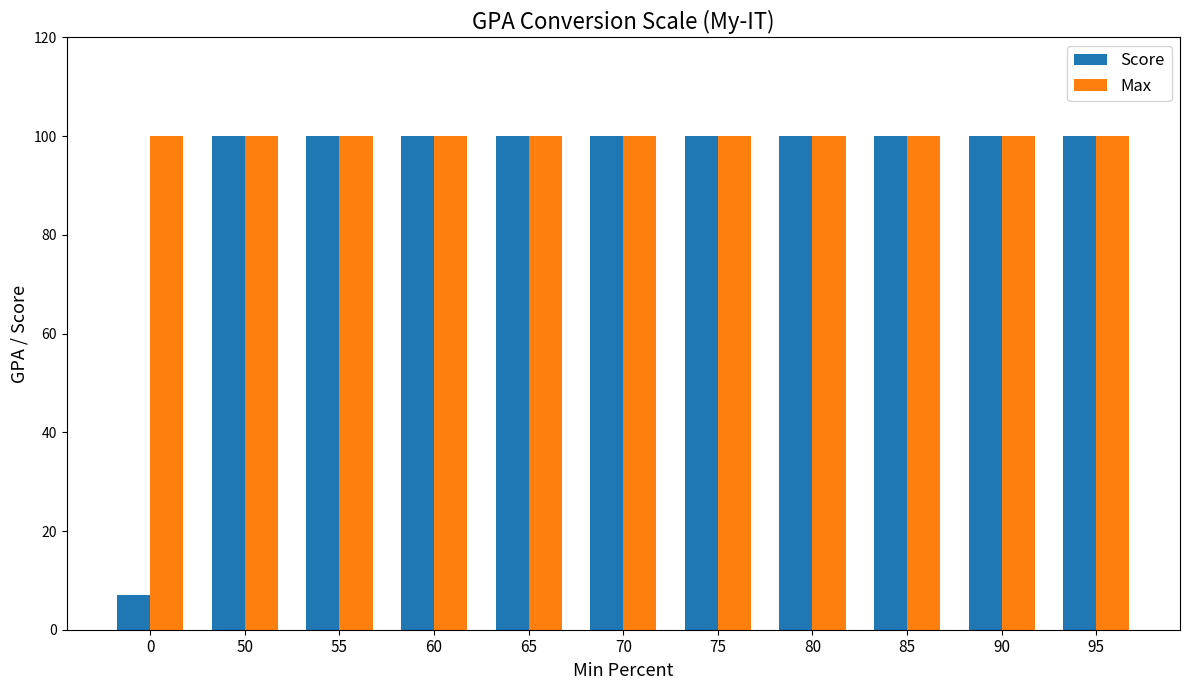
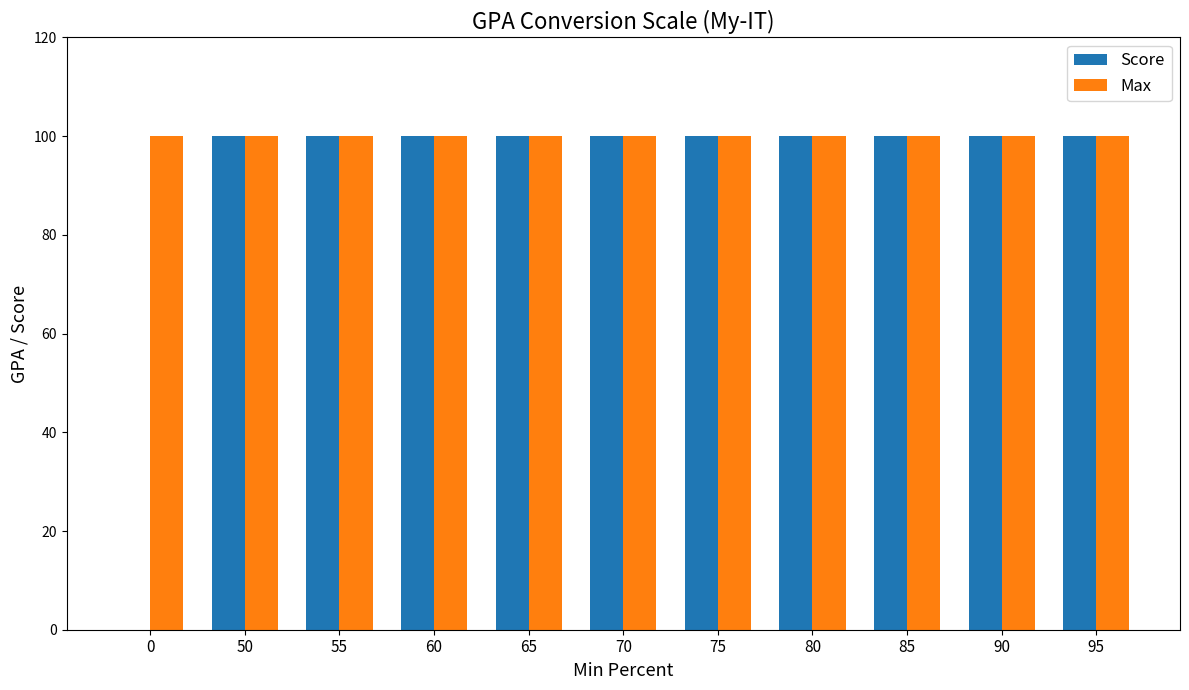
Score, 0: 7 -> 0
